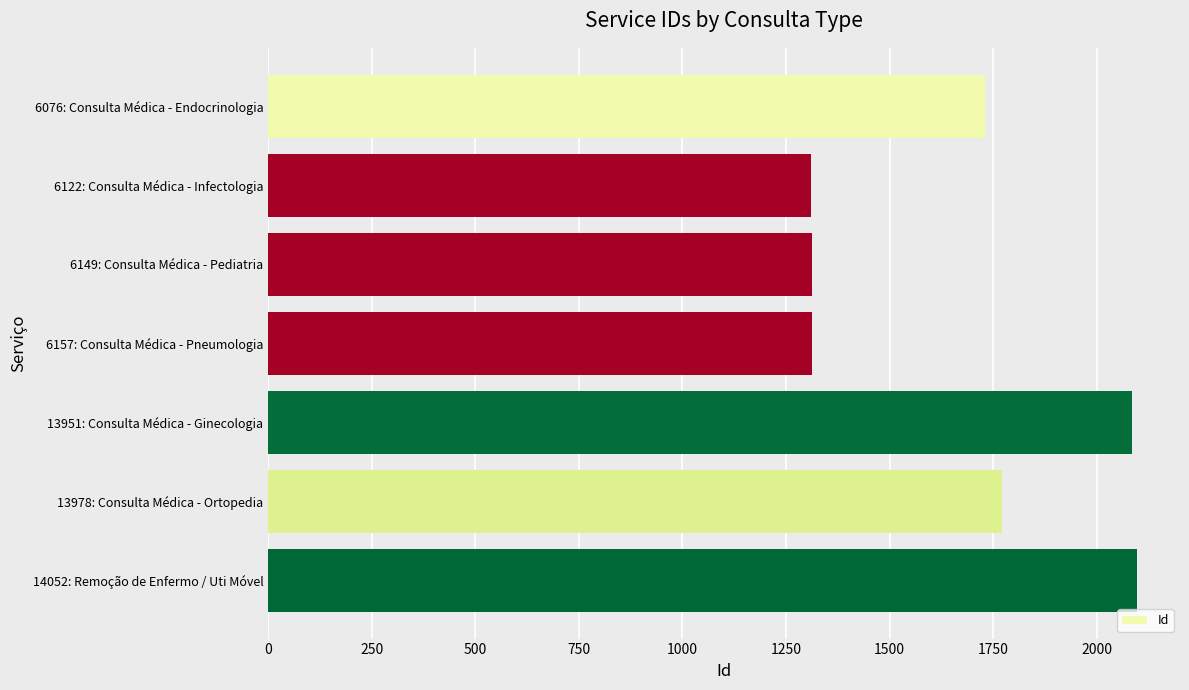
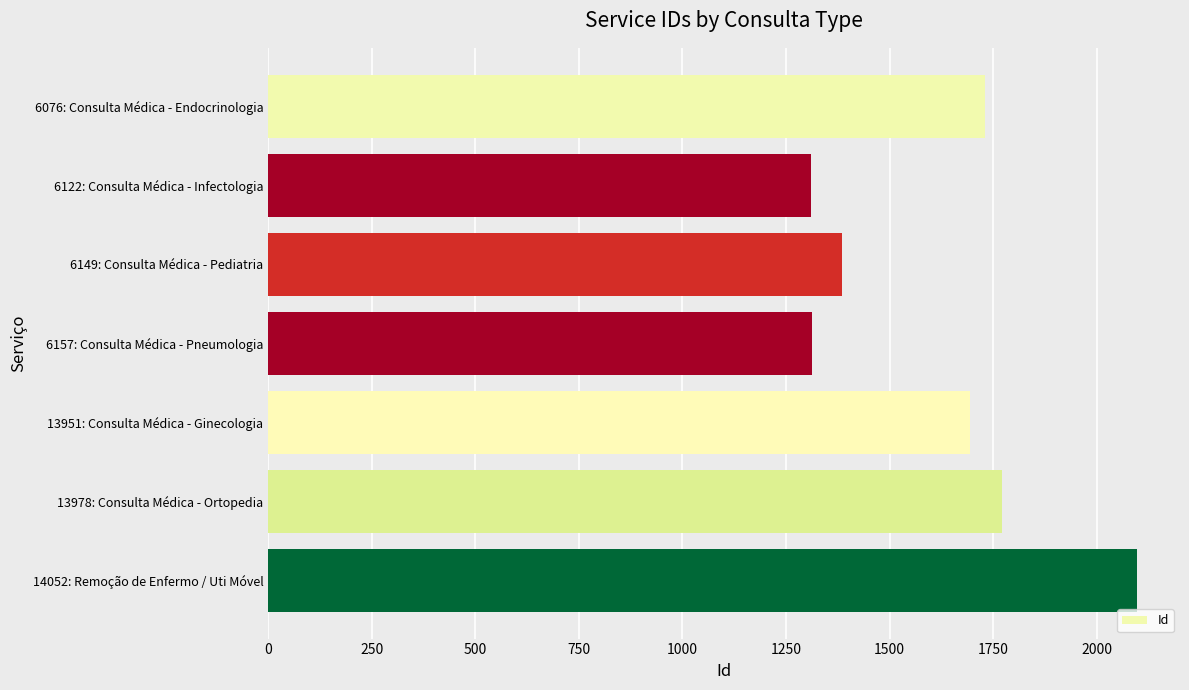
6149: Consulta Médica - Pediatria: 1310 -> 1390
13951: Consulta Médica - Ginecologia: 2090 -> 1690
